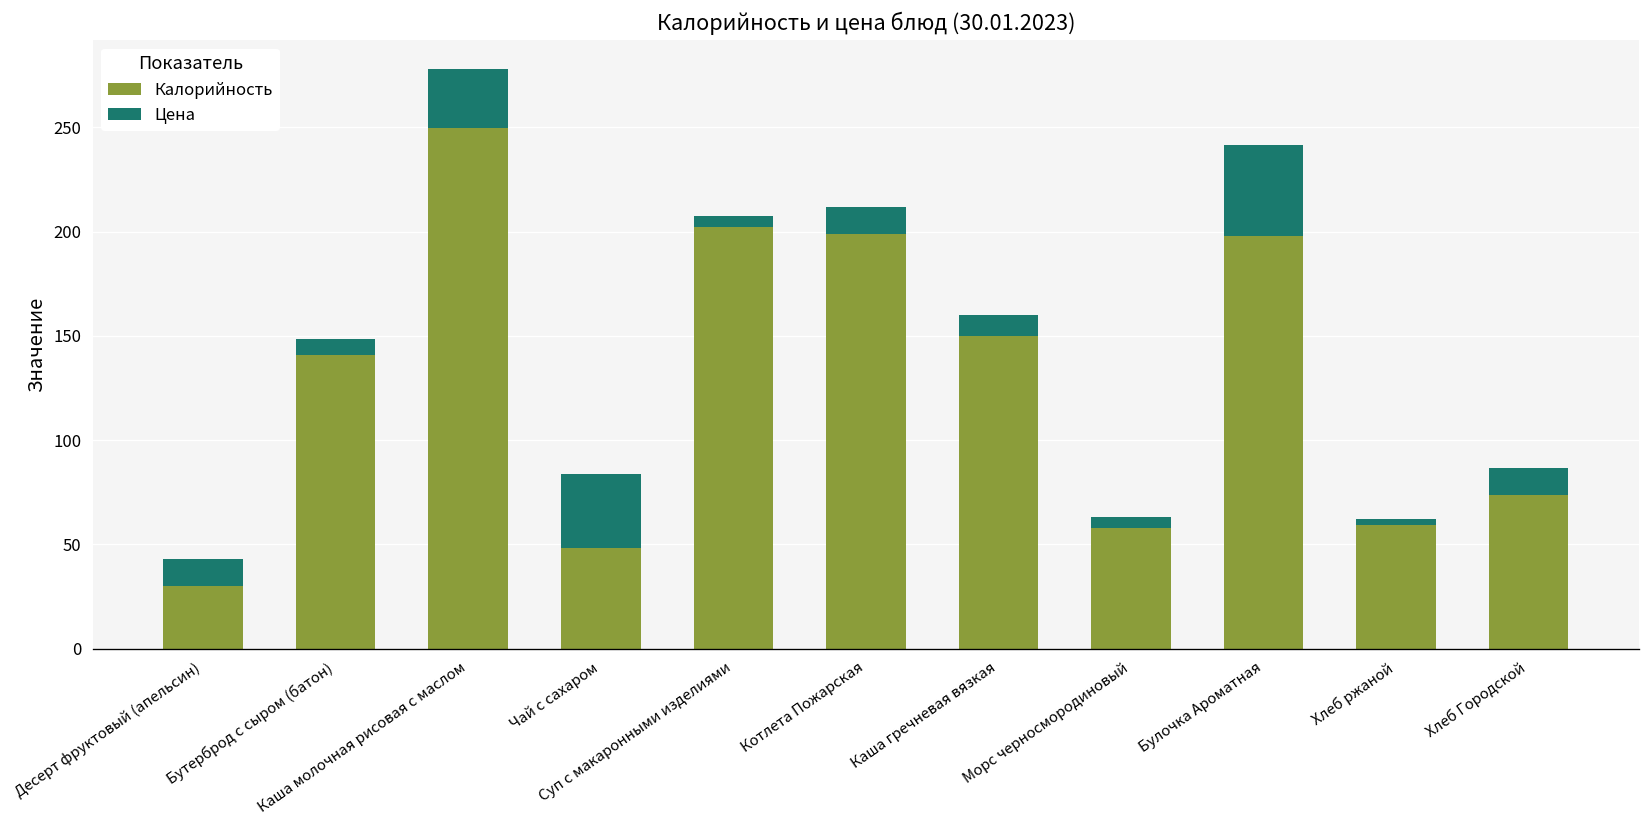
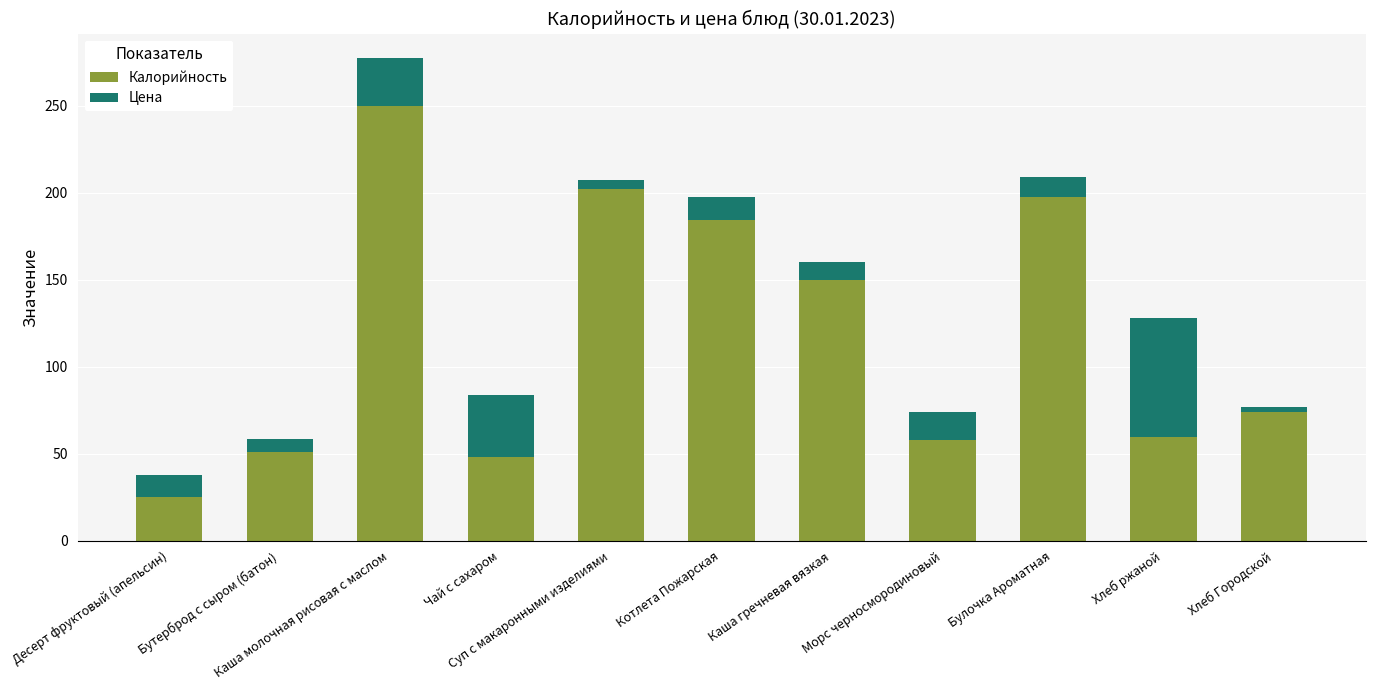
Калорийность, Десерт фруктовый (апельсин): 30 -> 25
Калорийность, Бутерброд с сыром (батон): 141 -> 51
Калорийность, Котлета Пожарская: 199 -> 184
Цена, Морс черносмородиновый: 5 -> 16
Цена, Булочка Ароматная: 43 -> 11
Цена, Хлеб ржаной: 3 -> 68
Цена, Хлеб Городской: 13 -> 3
